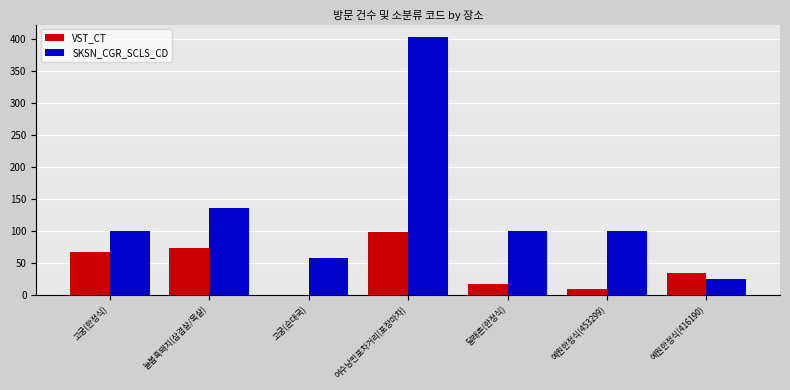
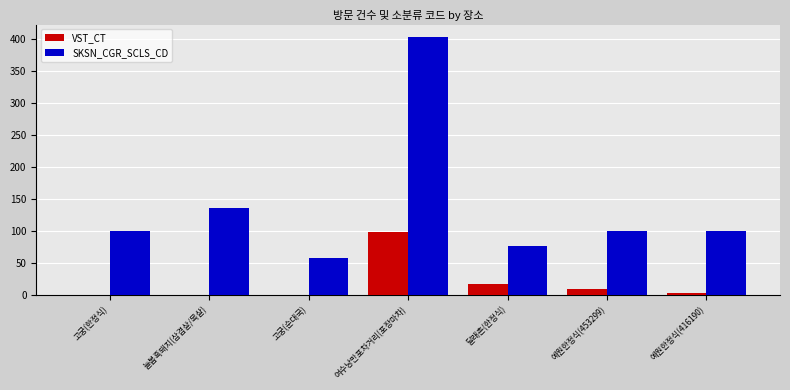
VST_CT, 고궁(한정식): 70 -> 0
VST_CT, 늘봄흑돼지(삼겹살/목살): 70 -> 0
SKSN_CGR_SCLS_CD, 달래촌(한정식): 100 -> 80
VST_CT, 예원한정식(416190): 40 -> 0
SKSN_CGR_SCLS_CD, 예원한정식(416190): 30 -> 100
